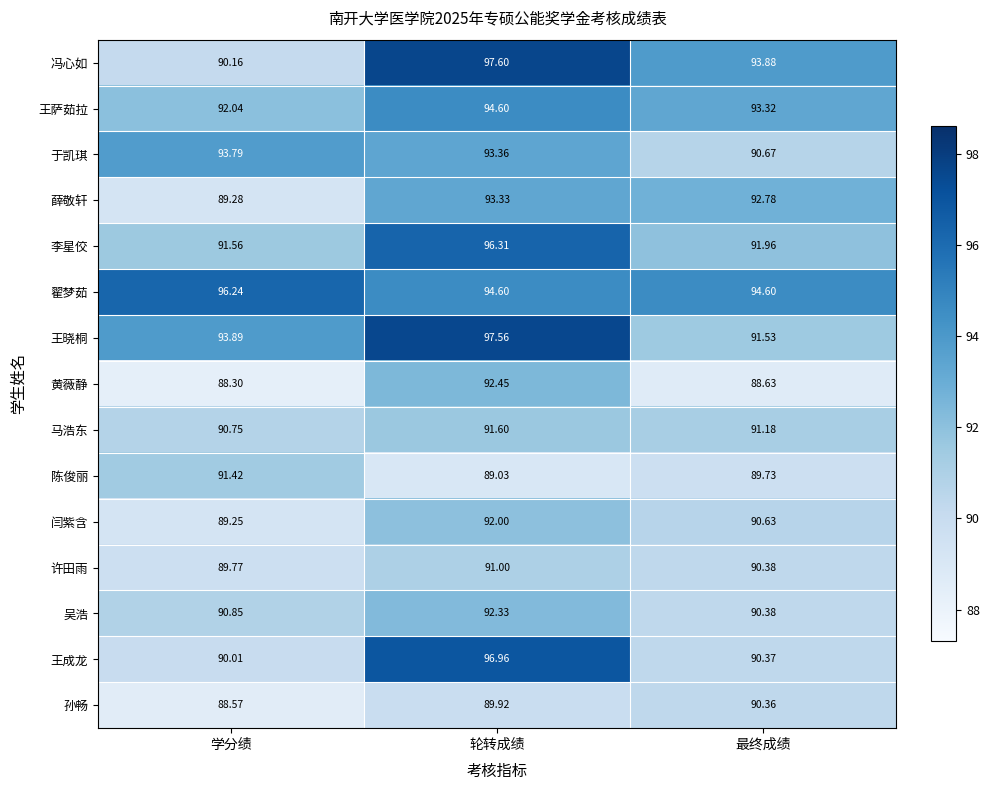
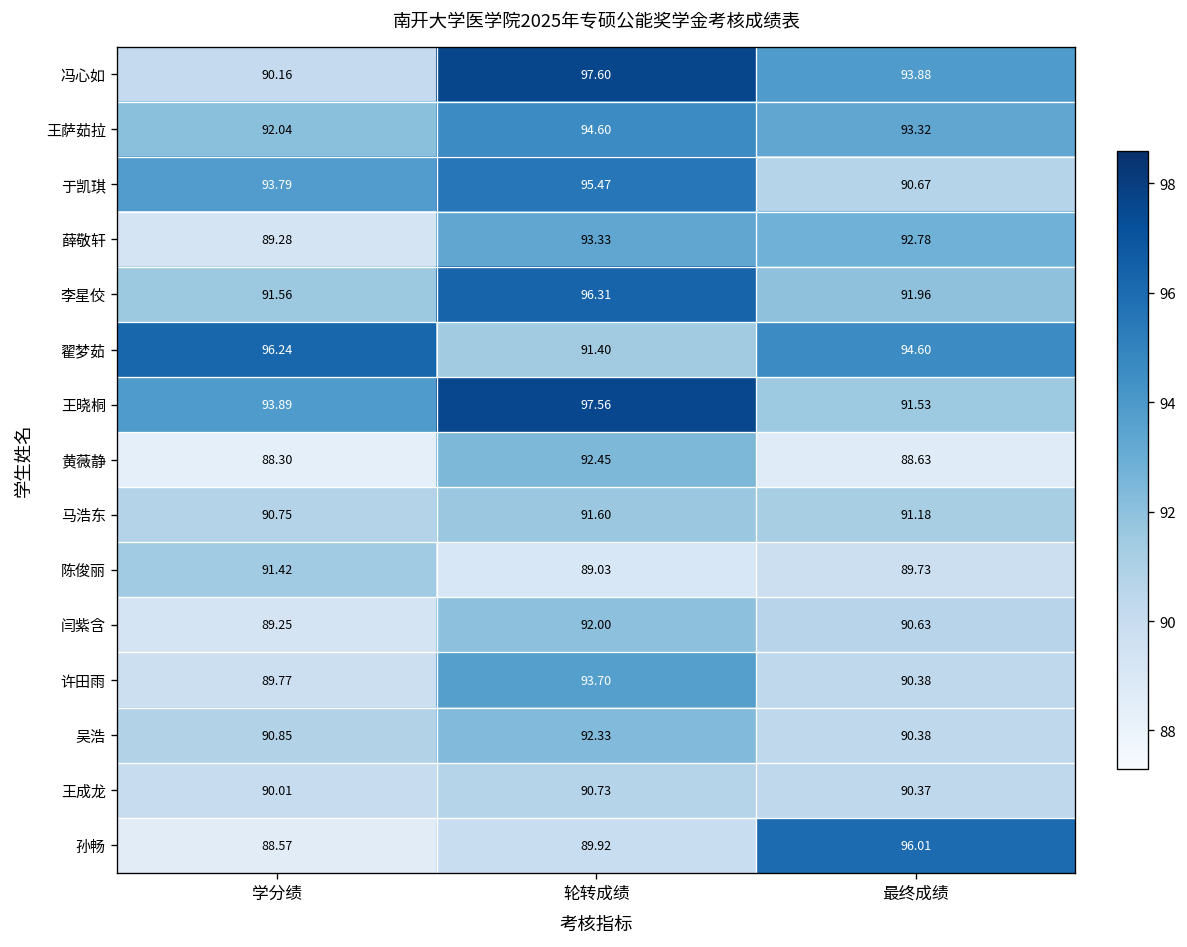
于凯琪, 轮转成绩: 93.36 -> 95.47
翟梦茹, 轮转成绩: 94.60 -> 91.40
许田雨, 轮转成绩: 91.00 -> 93.70
王成龙, 轮转成绩: 96.96 -> 90.73
孙畅, 最终成绩: 90.36 -> 96.01
